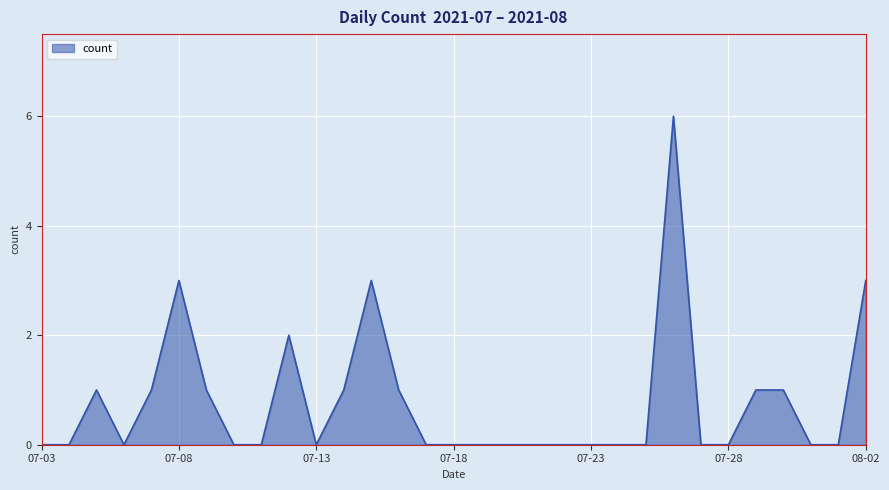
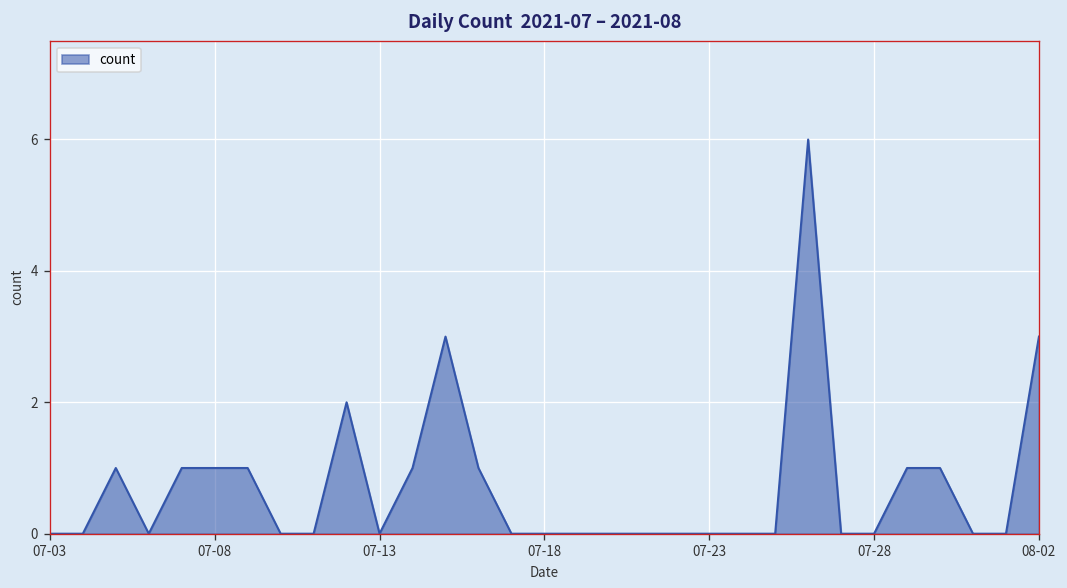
07-08: 3 -> 1
